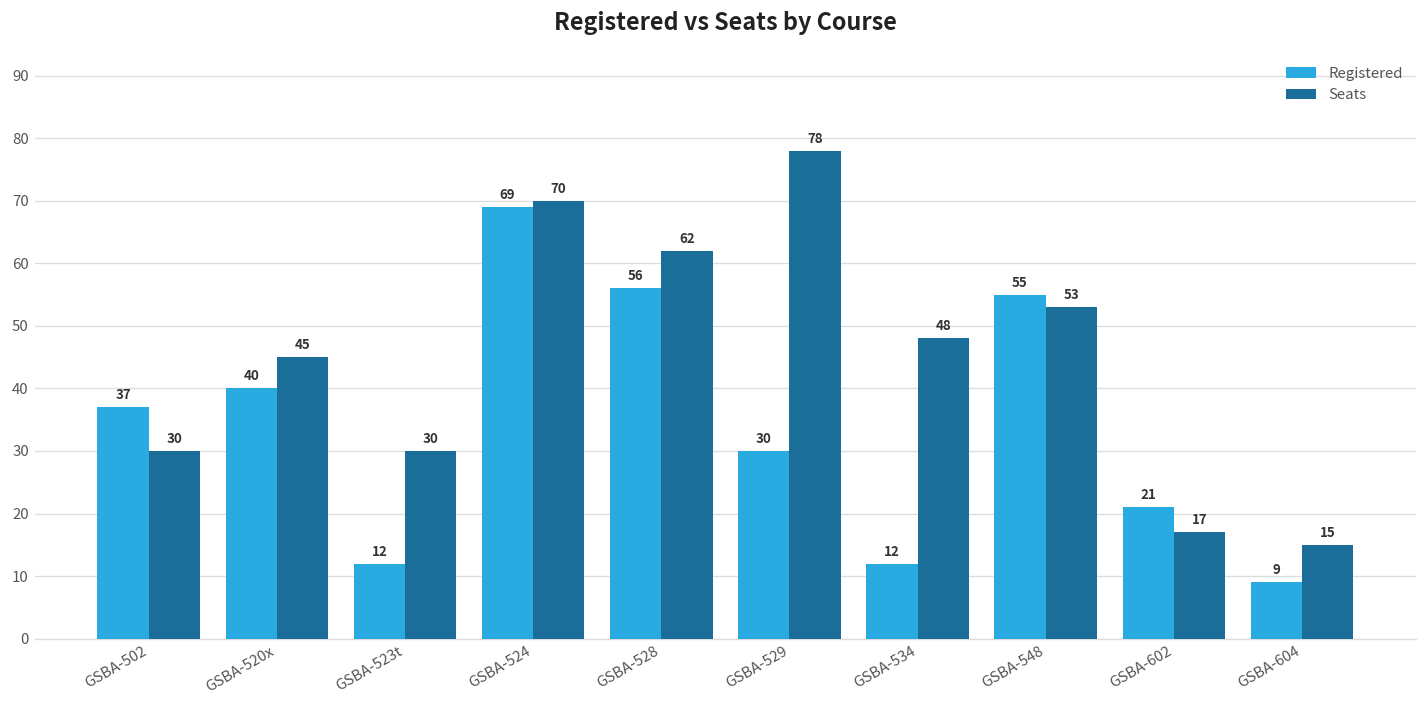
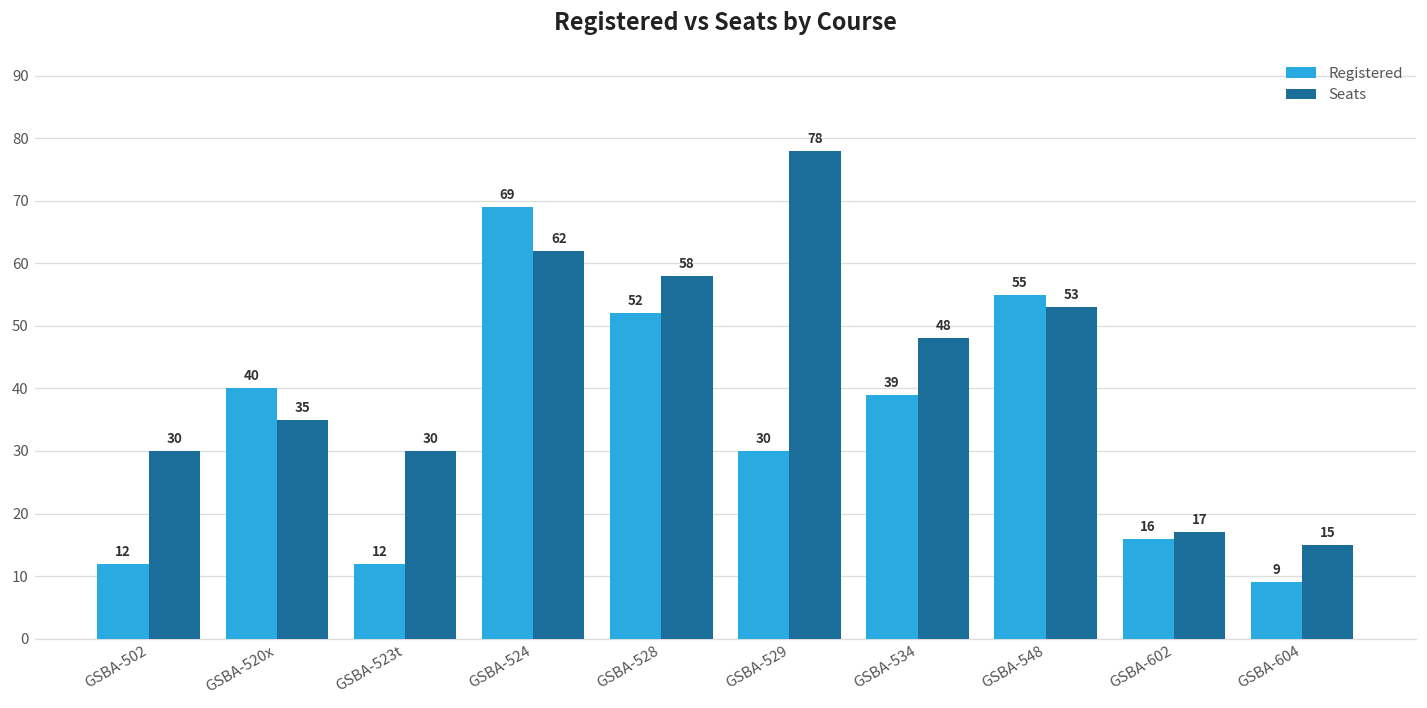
Registered, GSBA-502: 37 -> 12
Seats, GSBA-520x: 45 -> 35
Seats, GSBA-524: 70 -> 62
Registered, GSBA-528: 56 -> 52
Seats, GSBA-528: 62 -> 58
Registered, GSBA-534: 12 -> 39
Registered, GSBA-602: 21 -> 16
